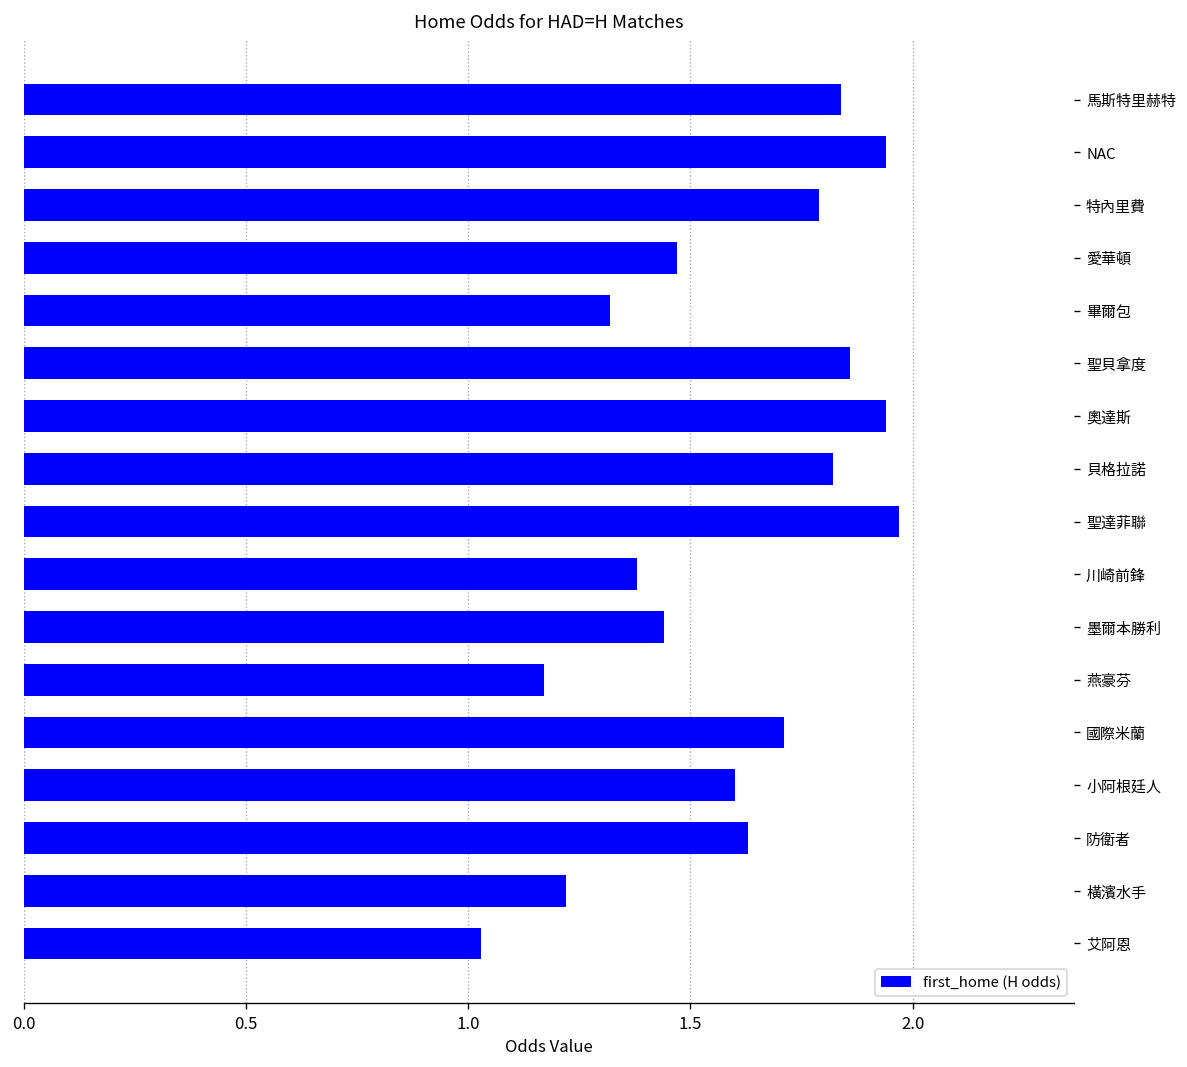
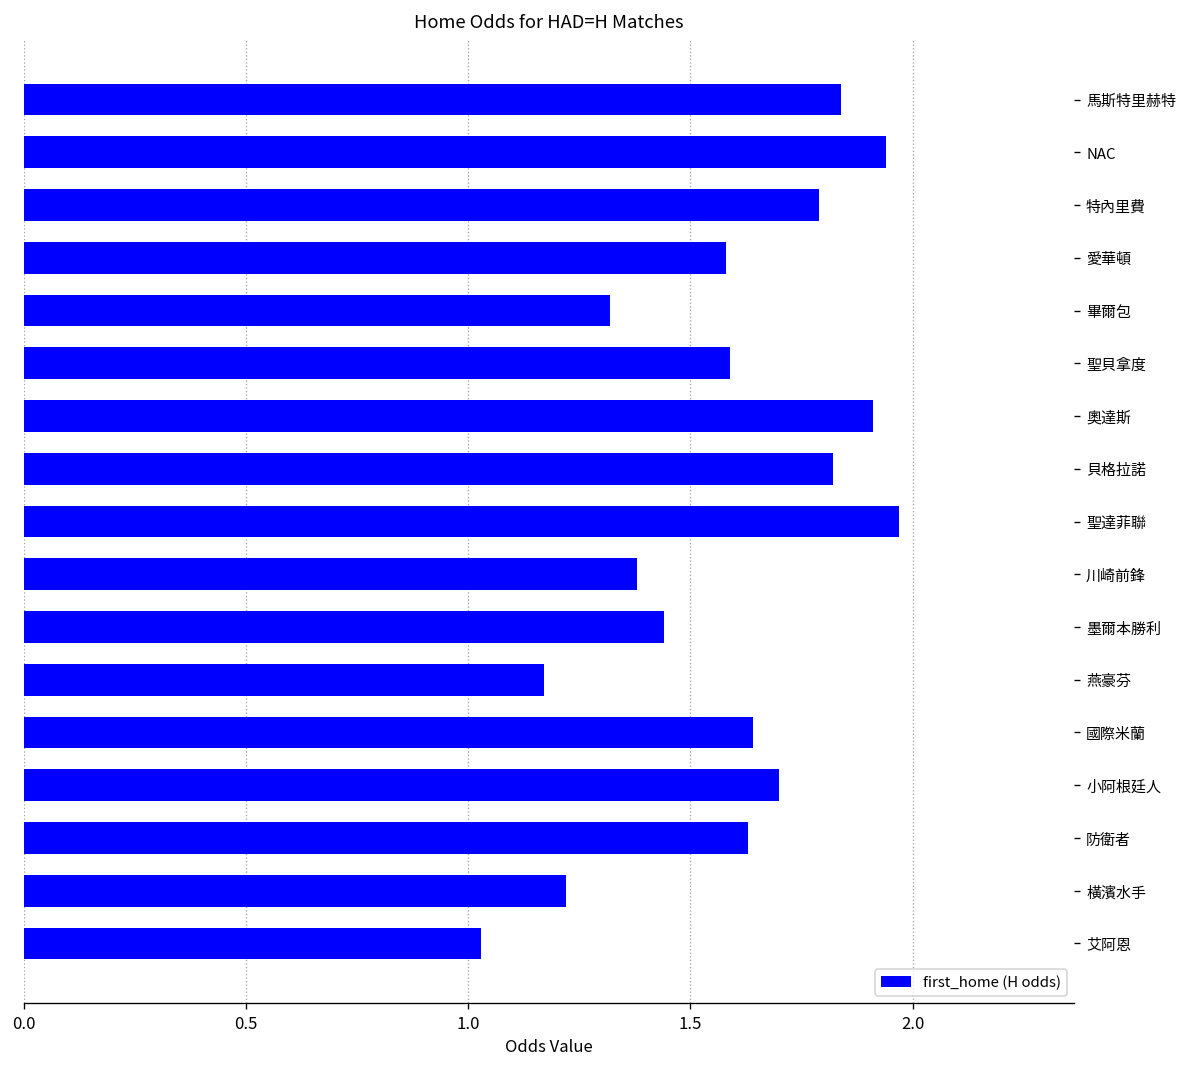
愛華頓: 1.47 -> 1.58
聖貝拿度: 1.86 -> 1.59
奧達斯: 1.94 -> 1.91
國際米蘭: 1.71 -> 1.64
小阿根廷人: 1.6 -> 1.7
